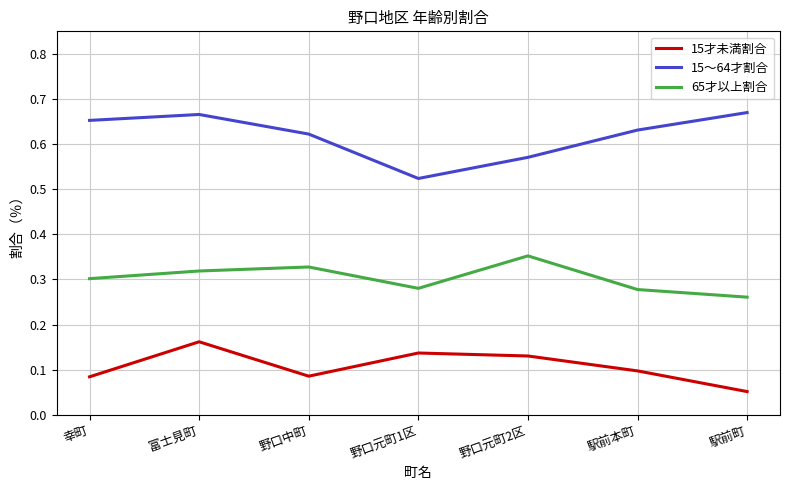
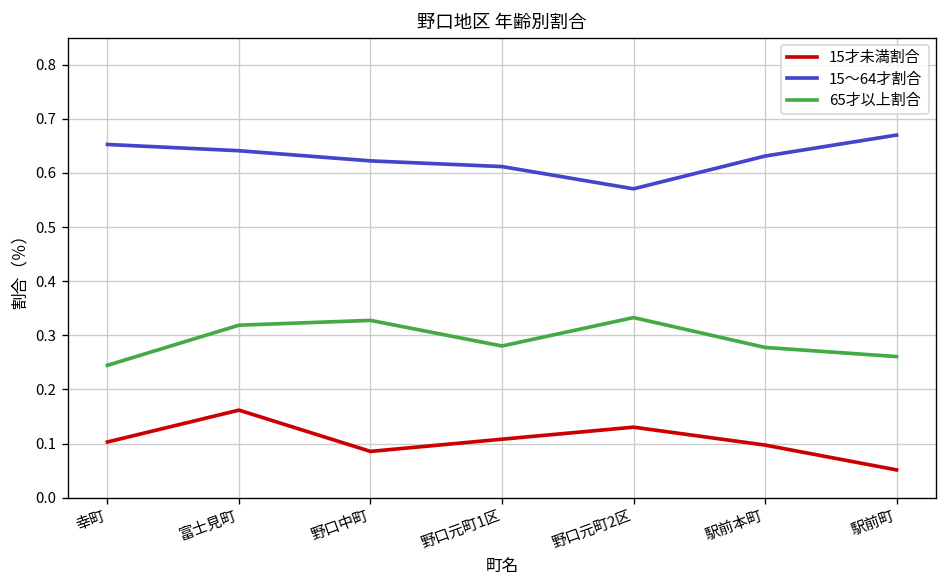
15才未満割合, 幸町: 0.08 -> 0.10
65才以上割合, 幸町: 0.30 -> 0.24
15～64才割合, 富士見町: 0.67 -> 0.64
15才未満割合, 野口元町1区: 0.14 -> 0.11
15～64才割合, 野口元町1区: 0.52 -> 0.61
65才以上割合, 野口元町2区: 0.35 -> 0.33
